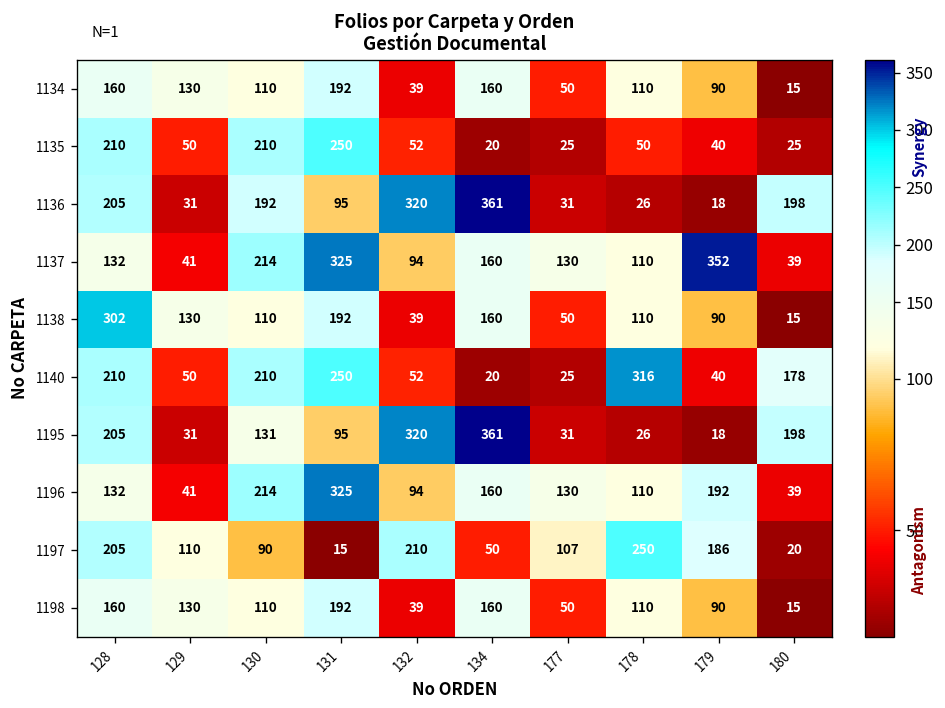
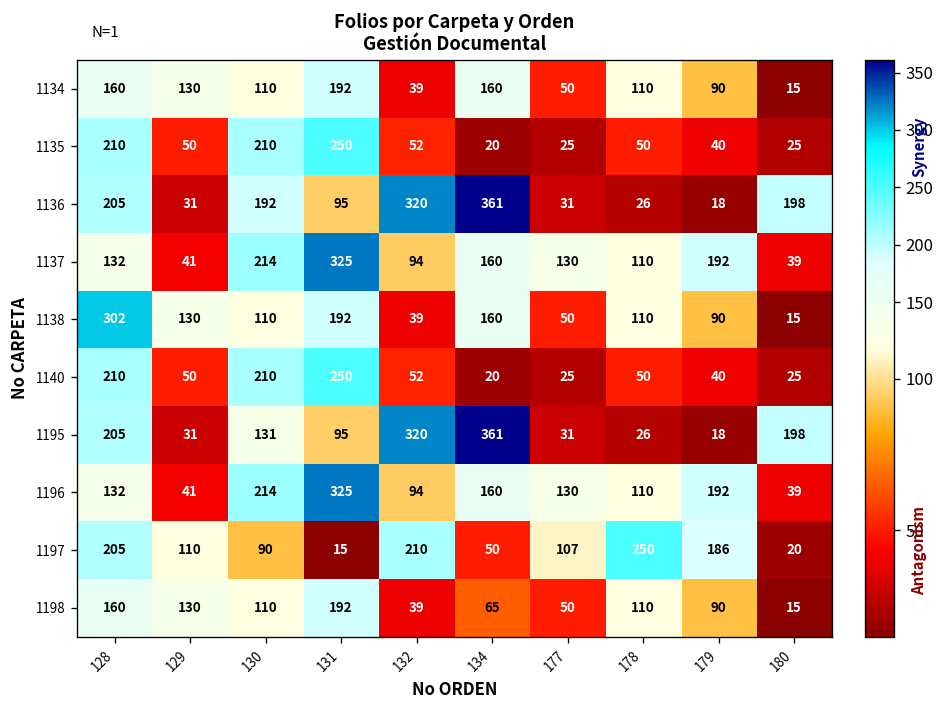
1137, 179: 352 -> 192
1140, 178: 316 -> 50
1140, 180: 178 -> 25
1198, 134: 160 -> 65
